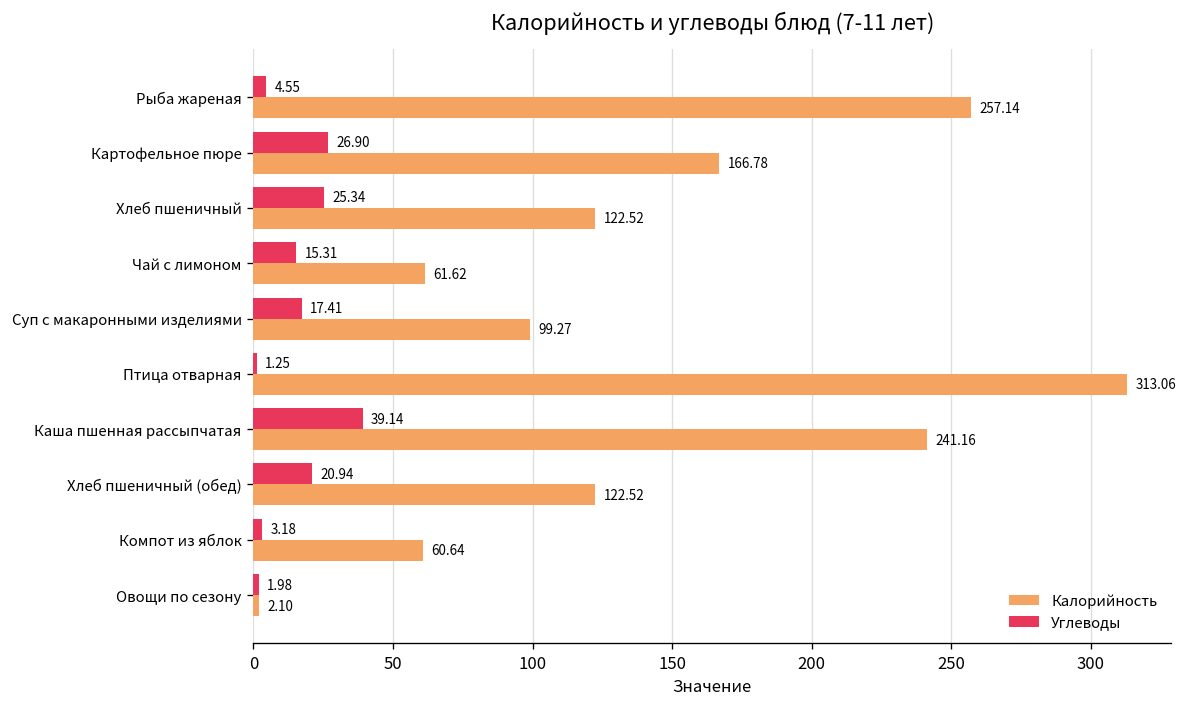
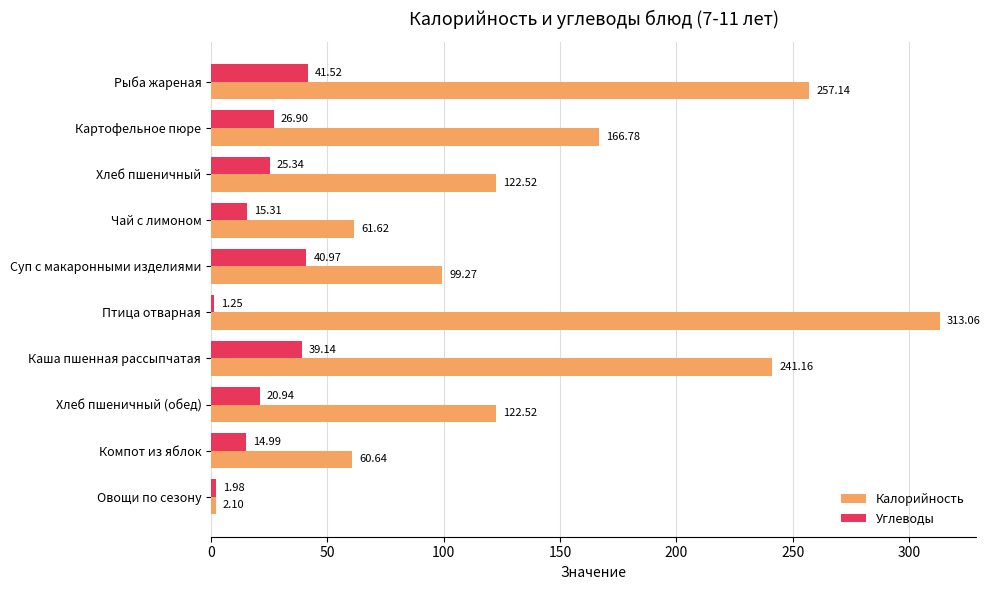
Углеводы, Рыба жареная: 4.55 -> 41.52
Углеводы, Суп с макаронными изделиями: 17.41 -> 40.97
Углеводы, Компот из яблок: 3.18 -> 14.99
